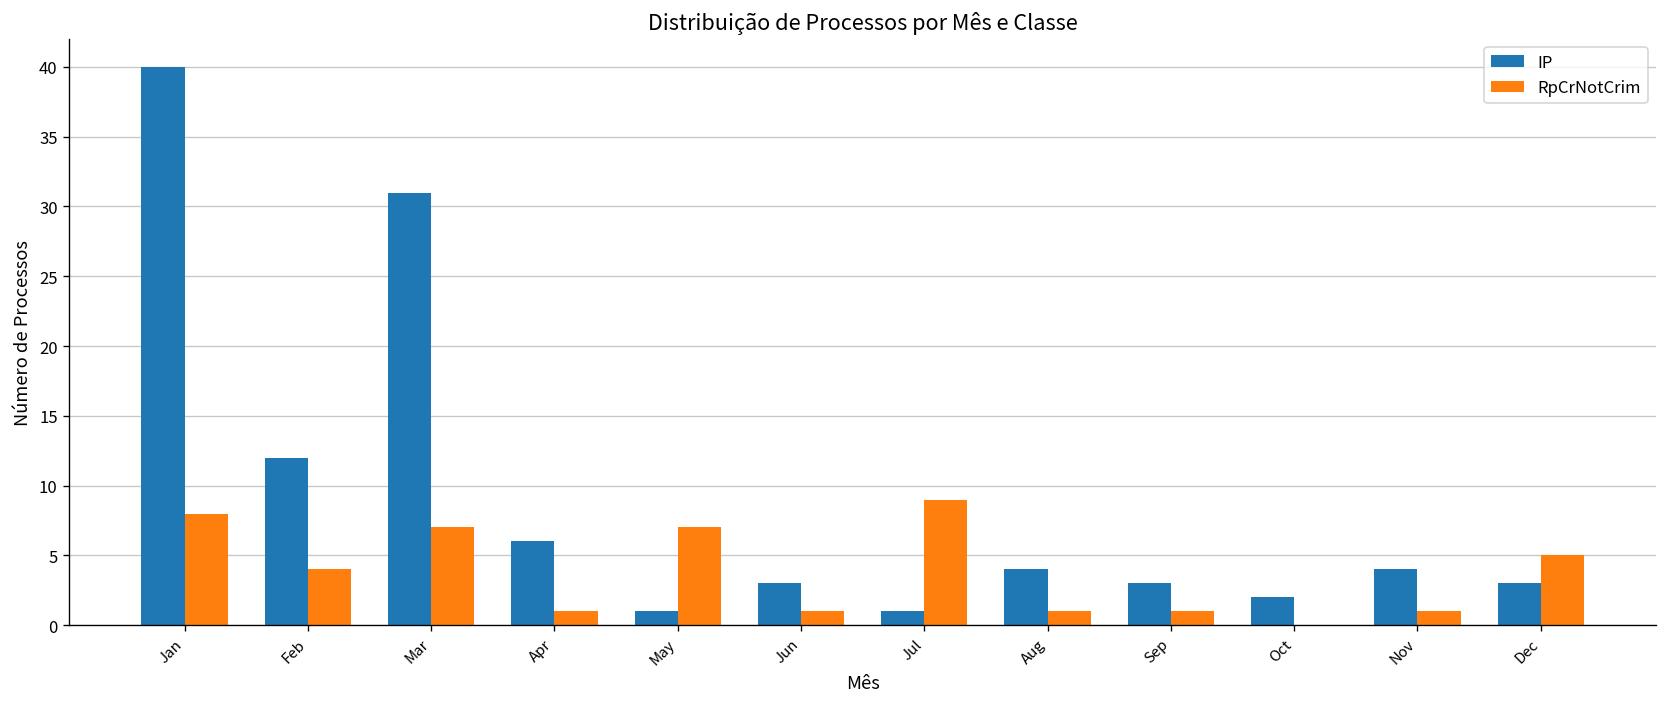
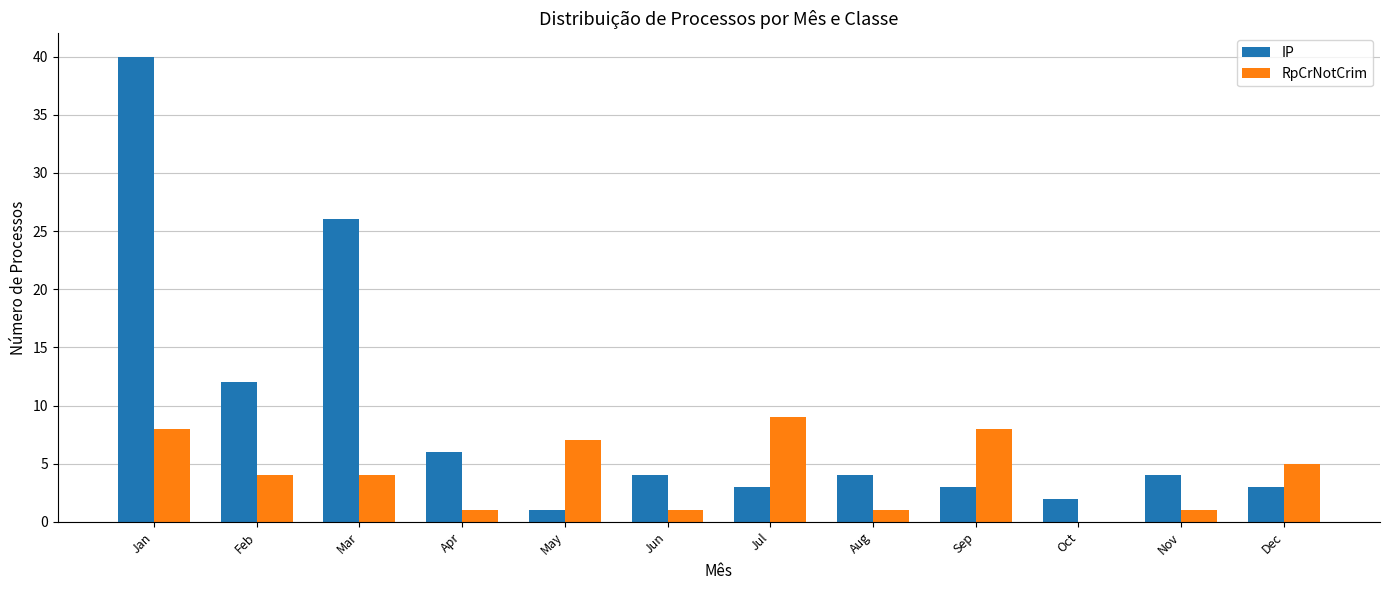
IP, Mar: 31 -> 26
RpCrNotCrim, Mar: 7 -> 4
IP, Jun: 3 -> 4
IP, Jul: 1 -> 3
RpCrNotCrim, Sep: 1 -> 8
